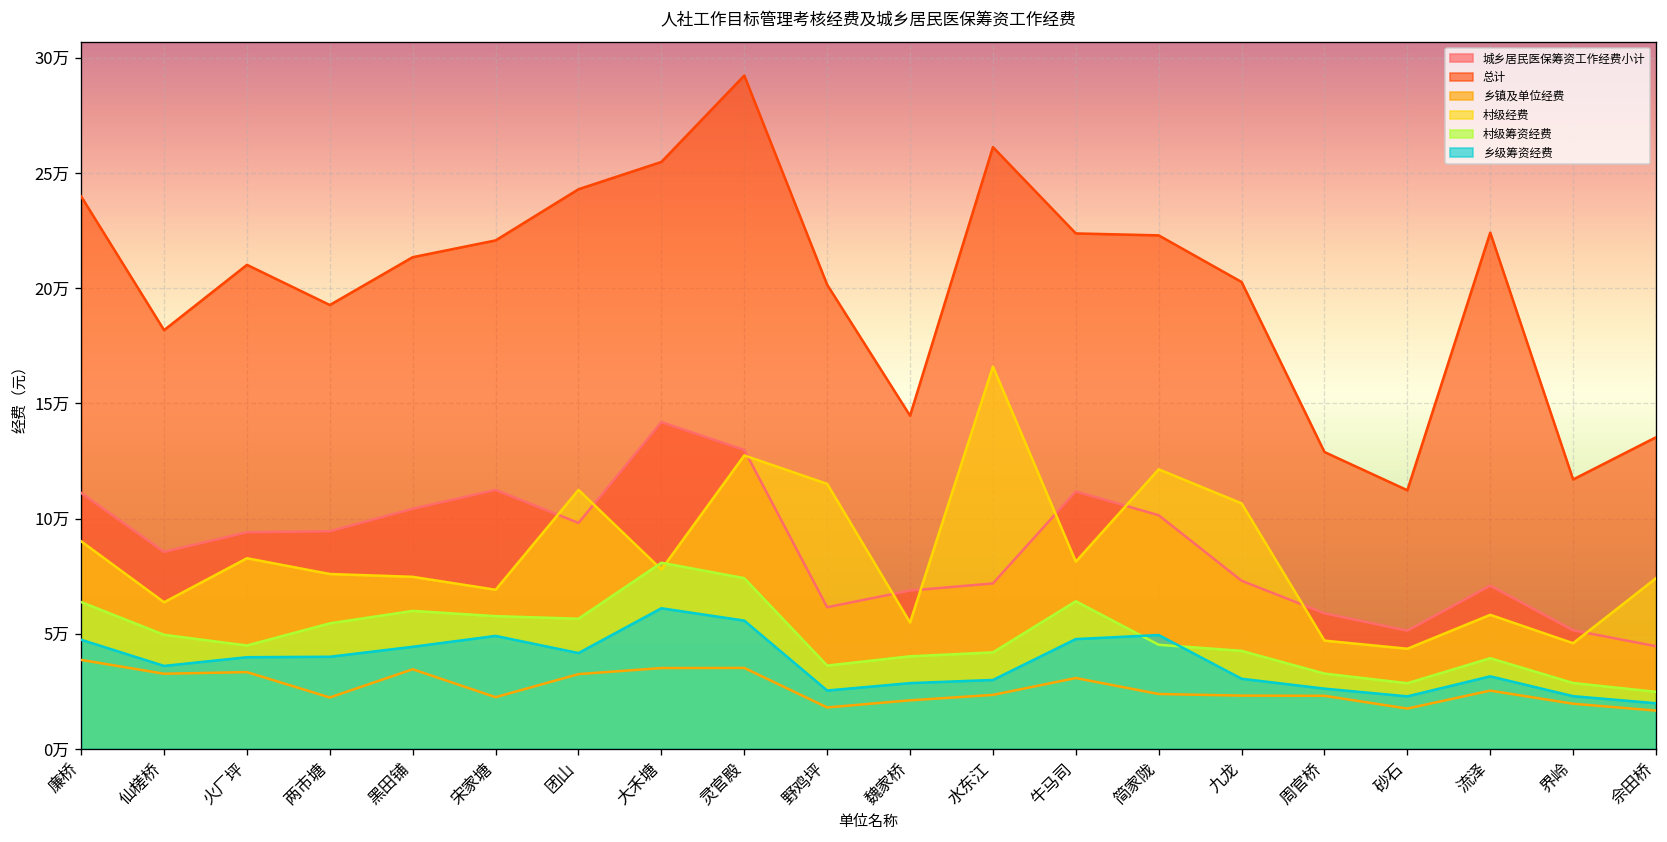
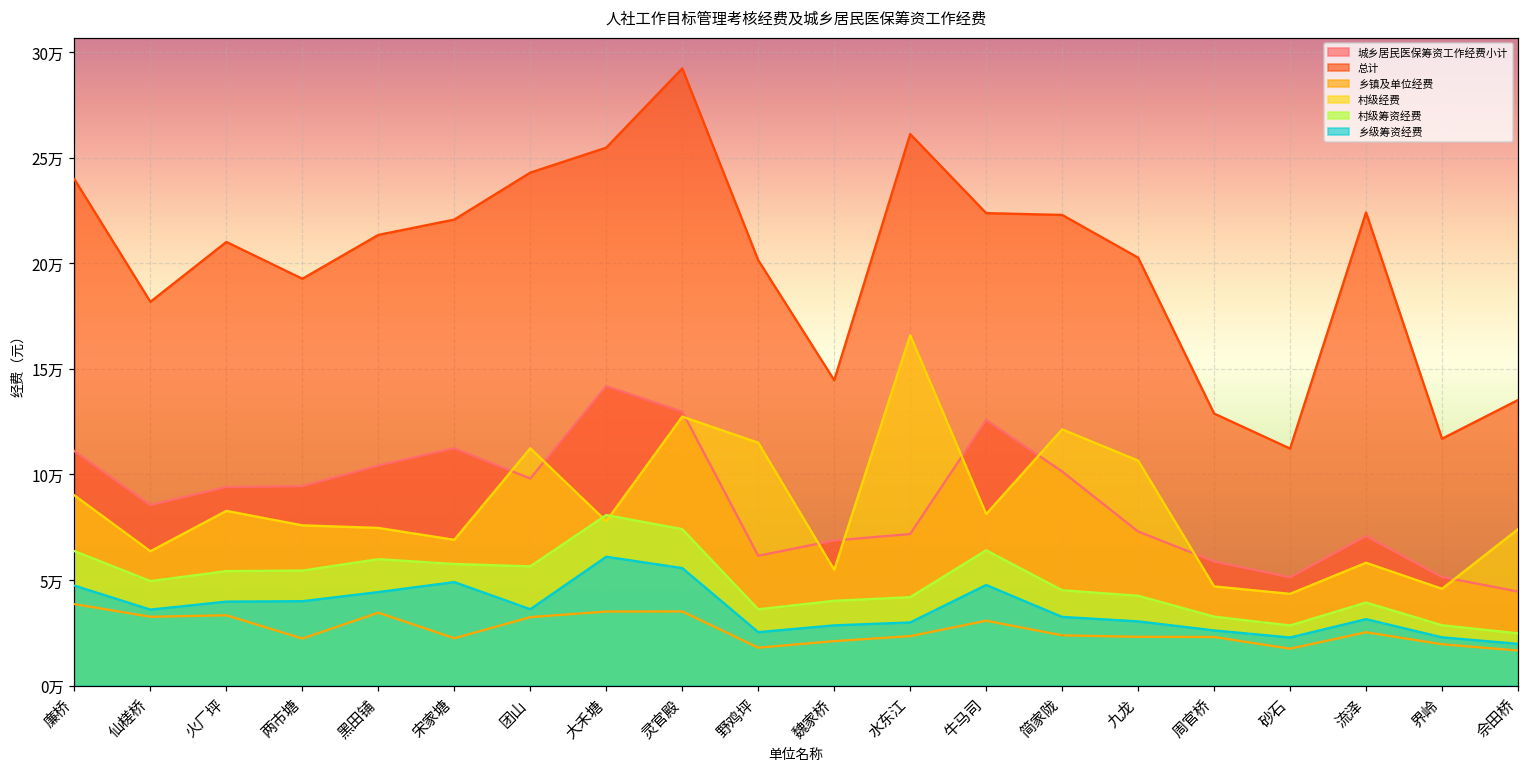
村级筹资经费, 火厂坪: 4.5万 -> 5.4万
乡级筹资经费, 团山: 4.2万 -> 3.6万
城乡居民医保筹资工作经费小计, 牛马司: 11.2万 -> 12.6万
乡级筹资经费, 简家陇: 4.9万 -> 3.3万
